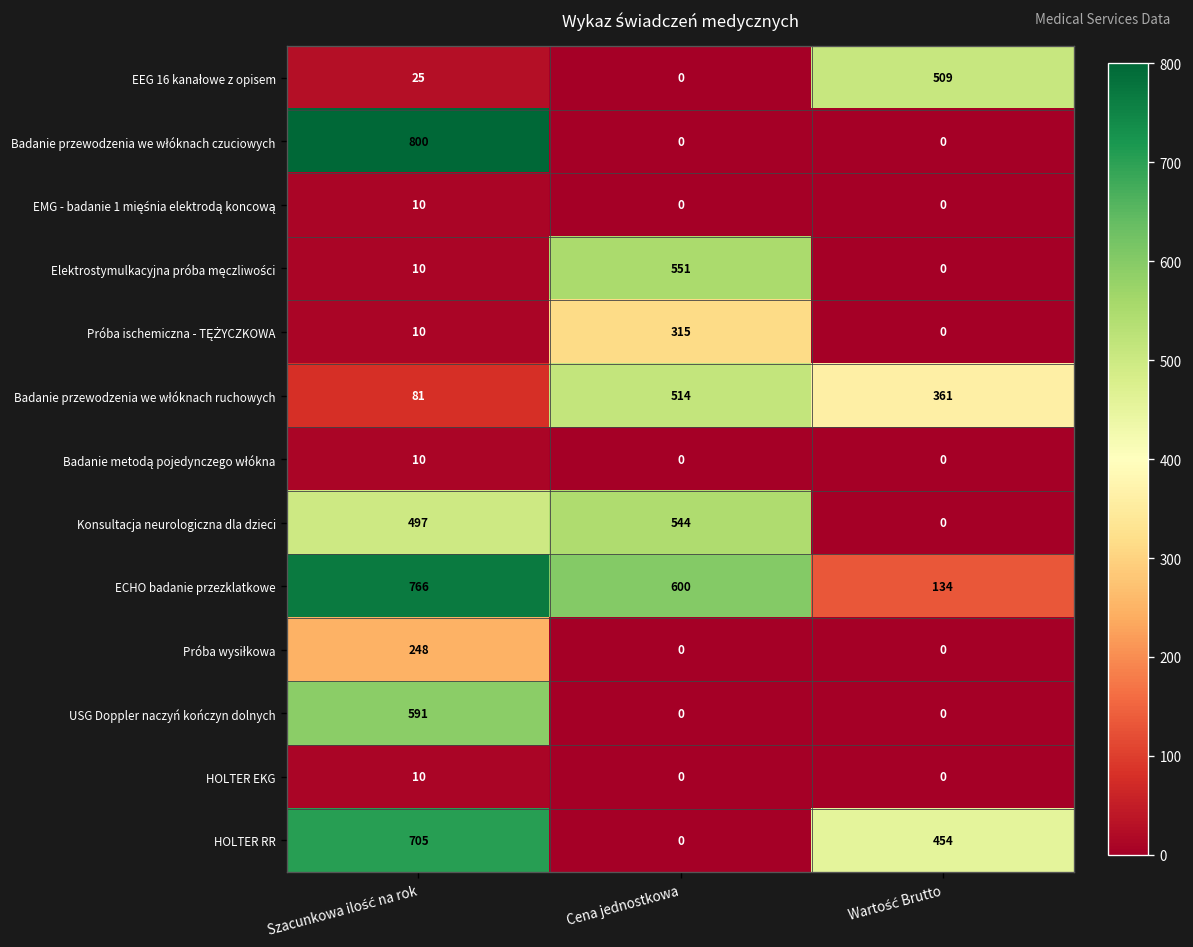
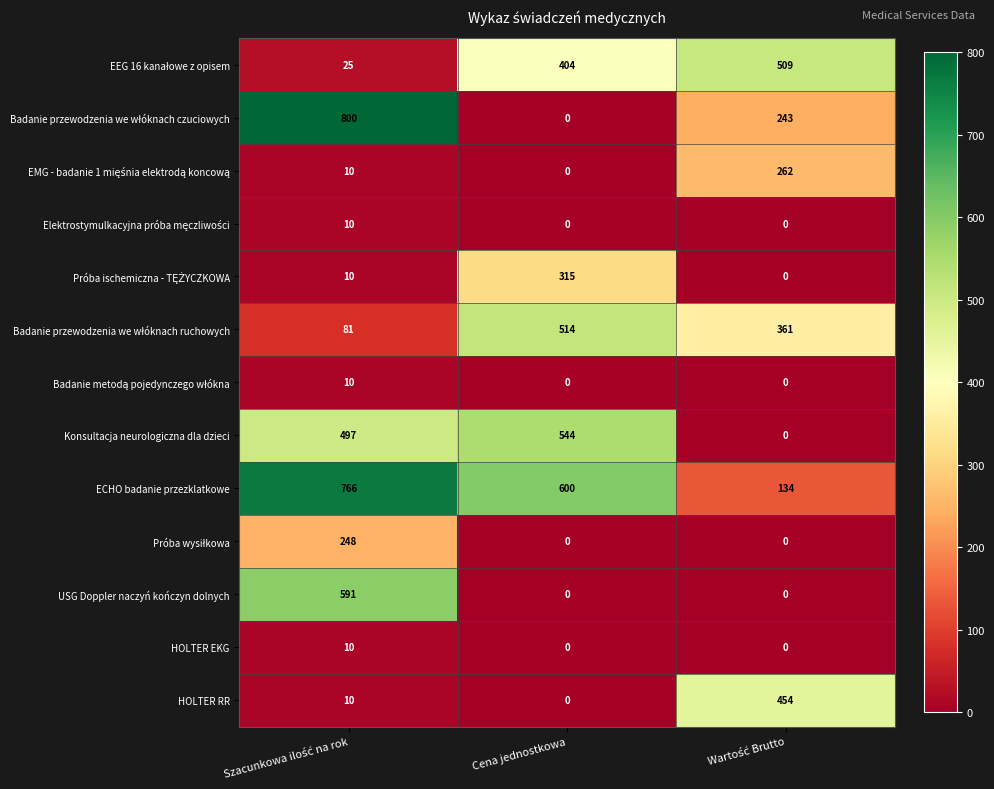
EEG 16 kanałowe z opisem, Cena jednostkowa: 0 -> 404
Badanie przewodzenia we włóknach czuciowych, Wartość Brutto: 0 -> 243
EMG - badanie 1 mięśnia elektrodą koncową, Wartość Brutto: 0 -> 262
Elektrostymulkacyjna próba męczliwości, Cena jednostkowa: 551 -> 0
HOLTER RR, Szacunkowa ilość na rok: 705 -> 10
